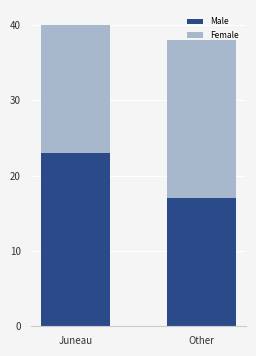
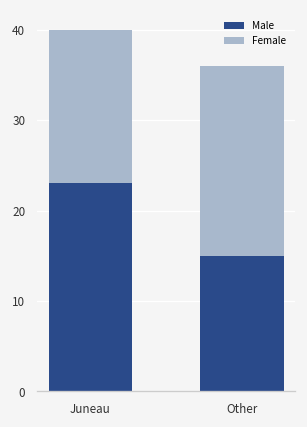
Male, Other: 17 -> 15
